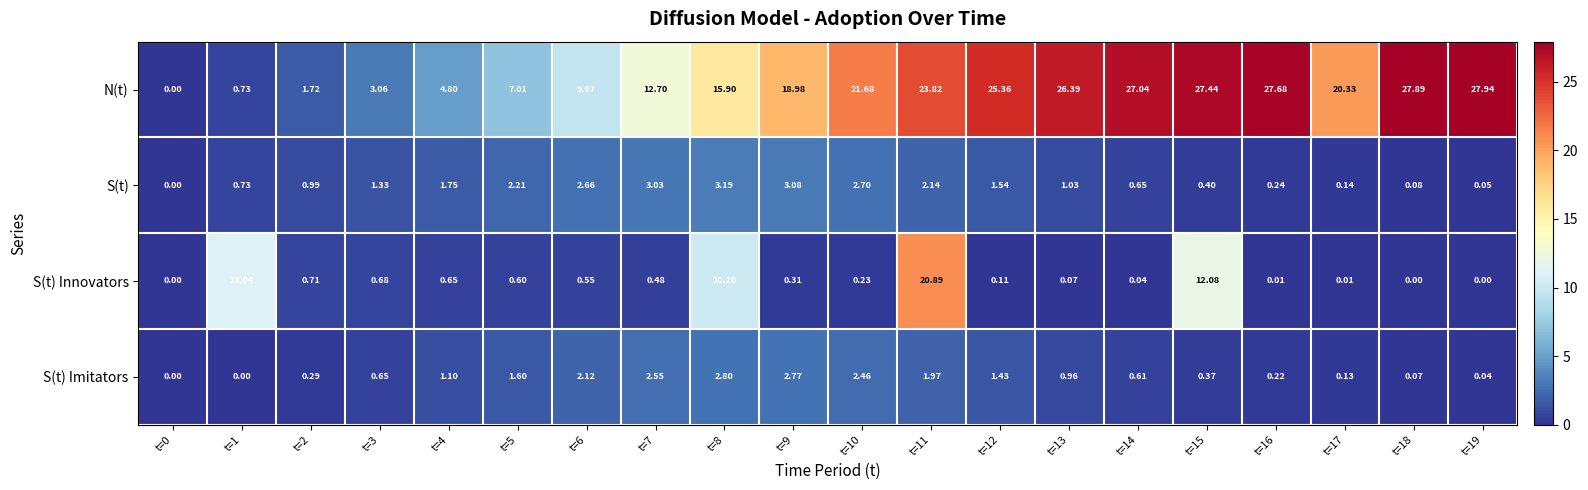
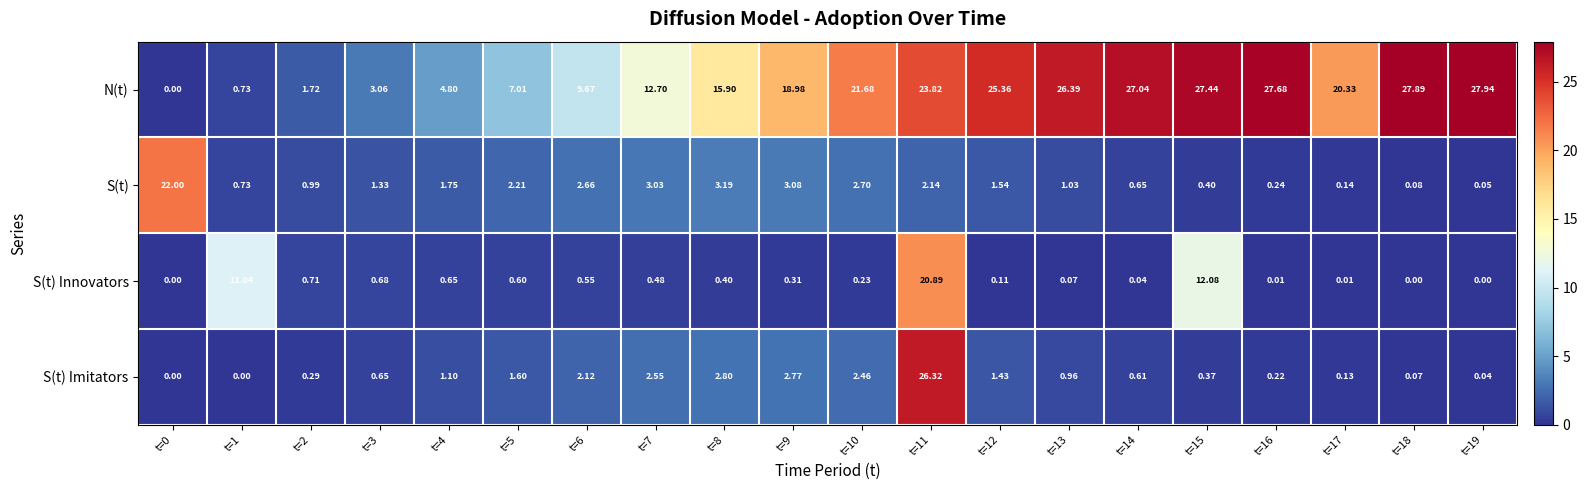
S(t), t=0: 0.00 -> 22.00
S(t) Innovators, t=8: 10.20 -> 0.40
S(t) Imitators, t=11: 1.97 -> 26.32
